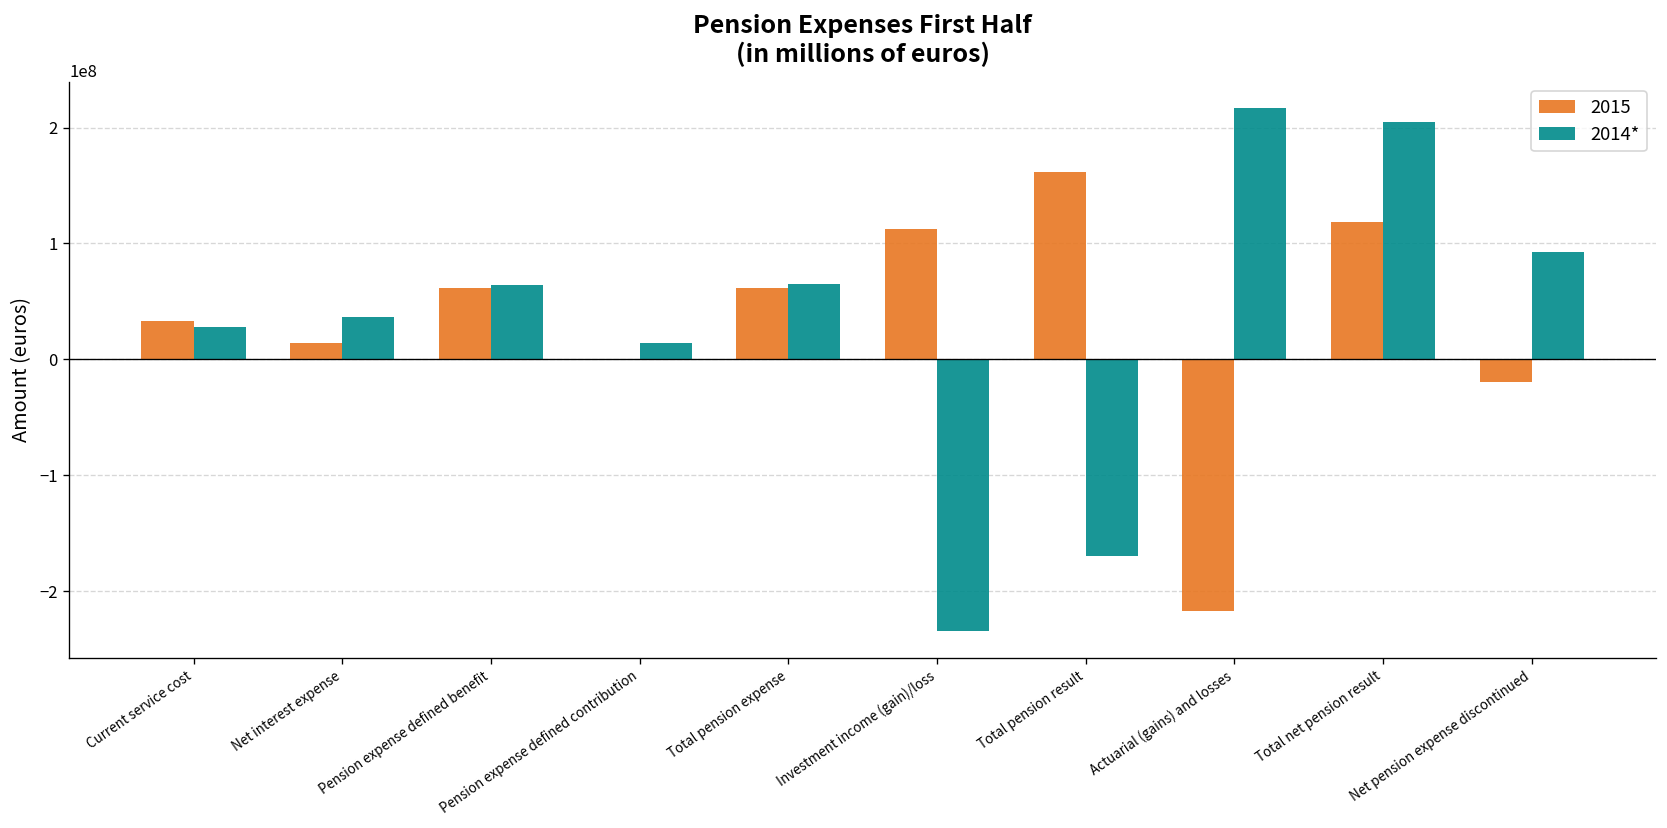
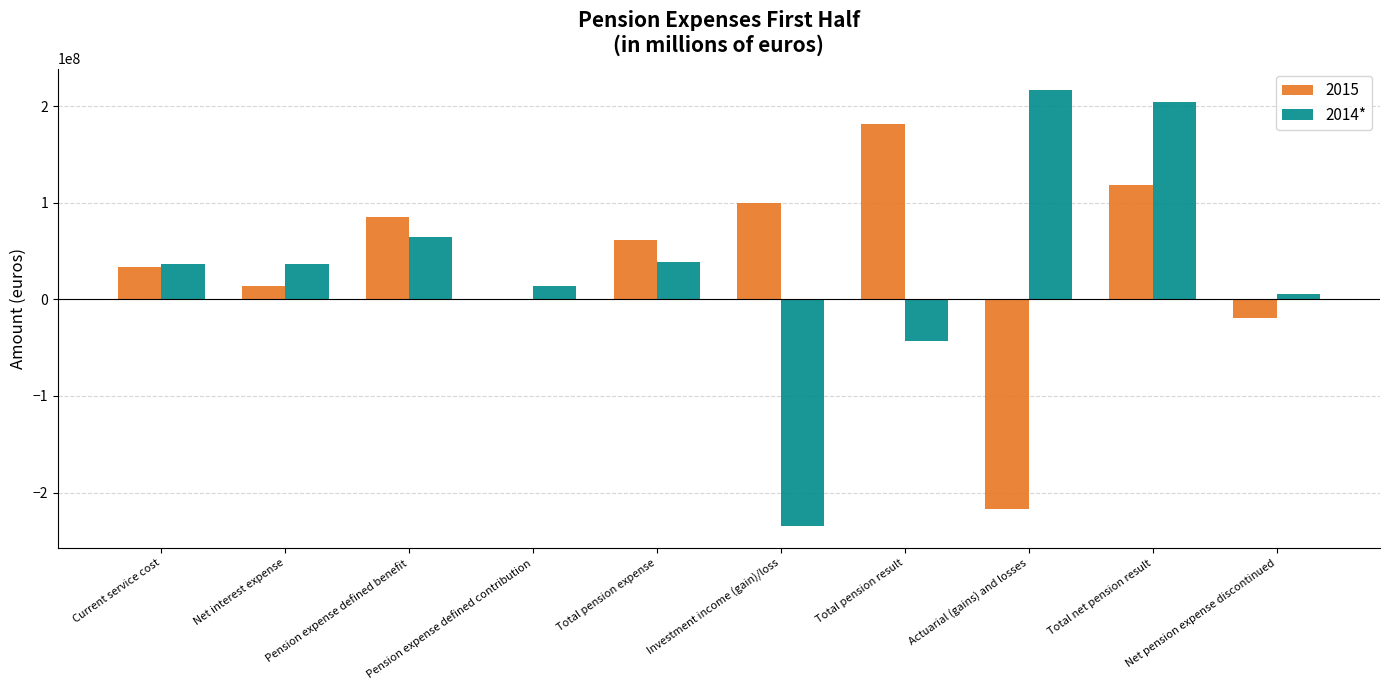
2014*, Current service cost: 30000000 -> 40000000
2015, Pension expense defined benefit: 60000000 -> 90000000
2014*, Total pension expense: 70000000 -> 40000000
2015, Investment income (gain)/loss: 110000000 -> 100000000
2015, Total pension result: 160000000 -> 180000000
2014*, Total pension result: -170000000 -> -40000000
2014*, Net pension expense discontinued: 90000000 -> 10000000
